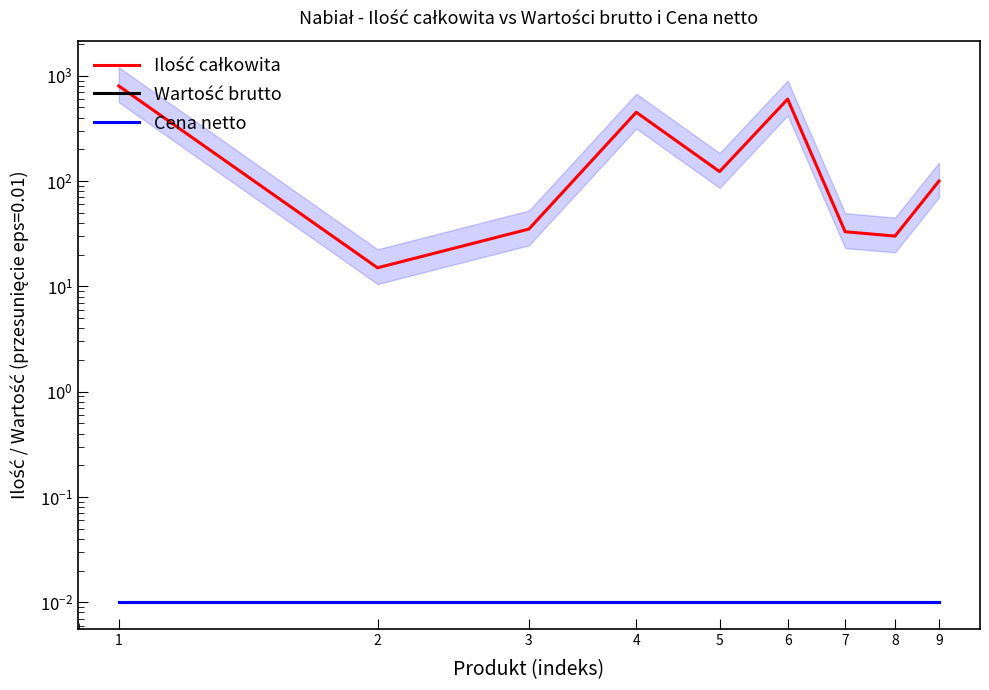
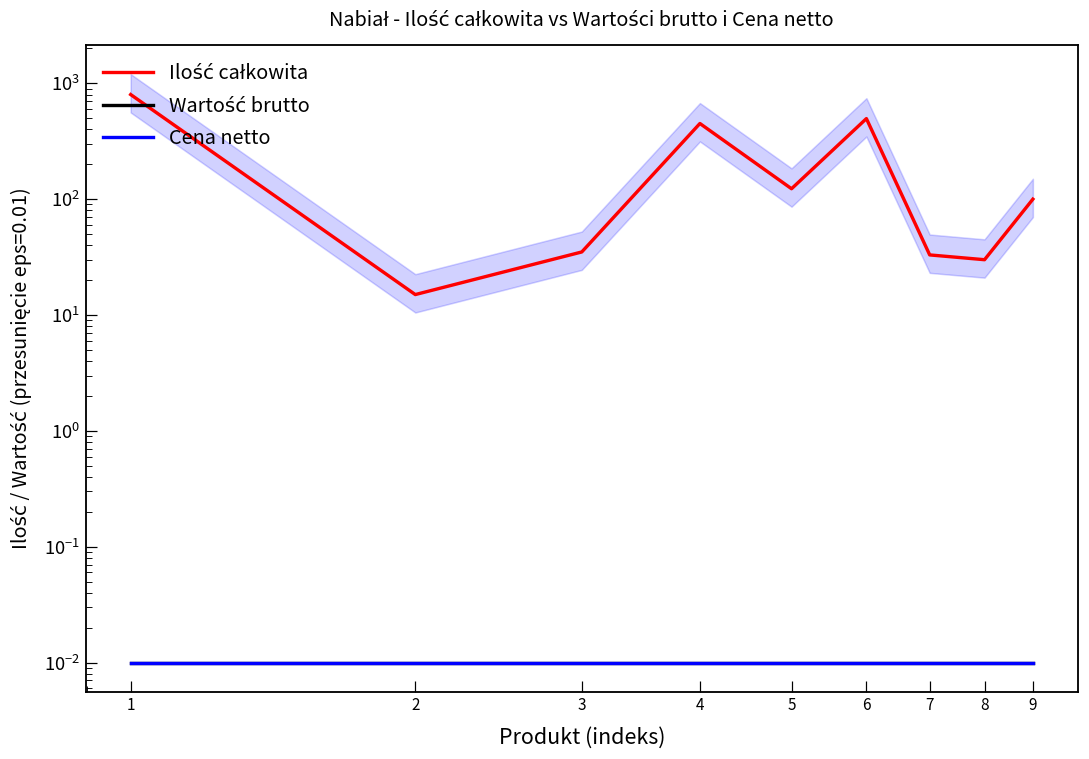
Ilość całkowita, 6: 600 -> 500
